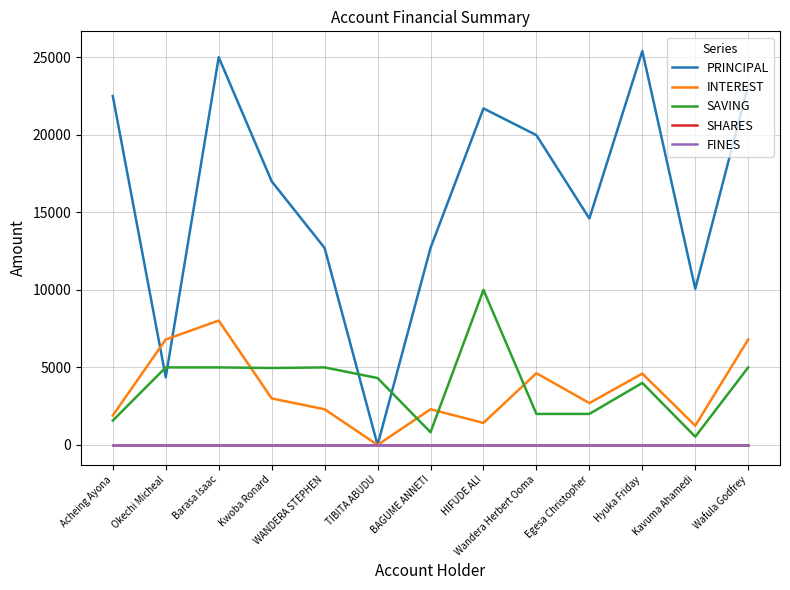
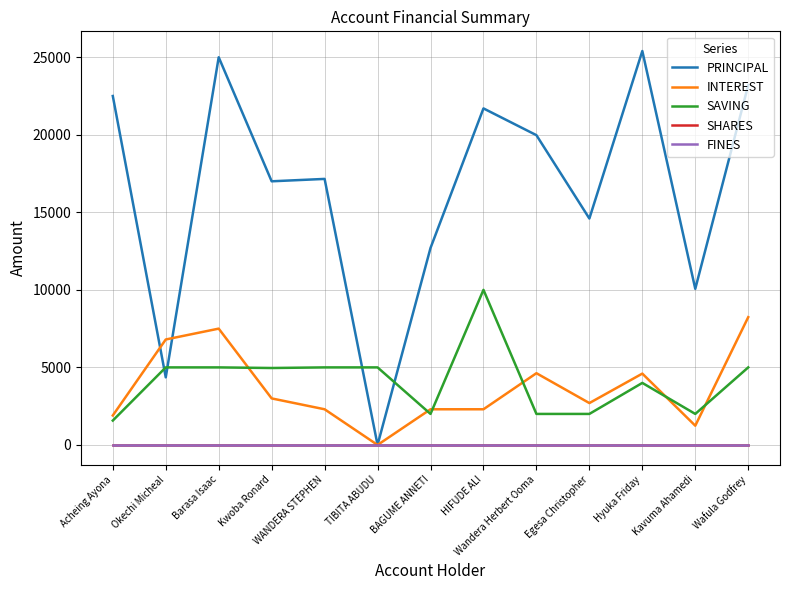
INTEREST, Barasa Isaac: 8000 -> 7500
PRINCIPAL, WANDERA STEPHEN: 12700 -> 17200
SAVING, TIBITA ABUDU: 4300 -> 5000
SAVING, BAGUME ANNETI: 800 -> 2000
INTEREST, HIFUDE ALI: 1400 -> 2300
SAVING, Kavuma Ahamedi: 500 -> 2000
INTEREST, Wafula Godfrey: 6800 -> 8200
